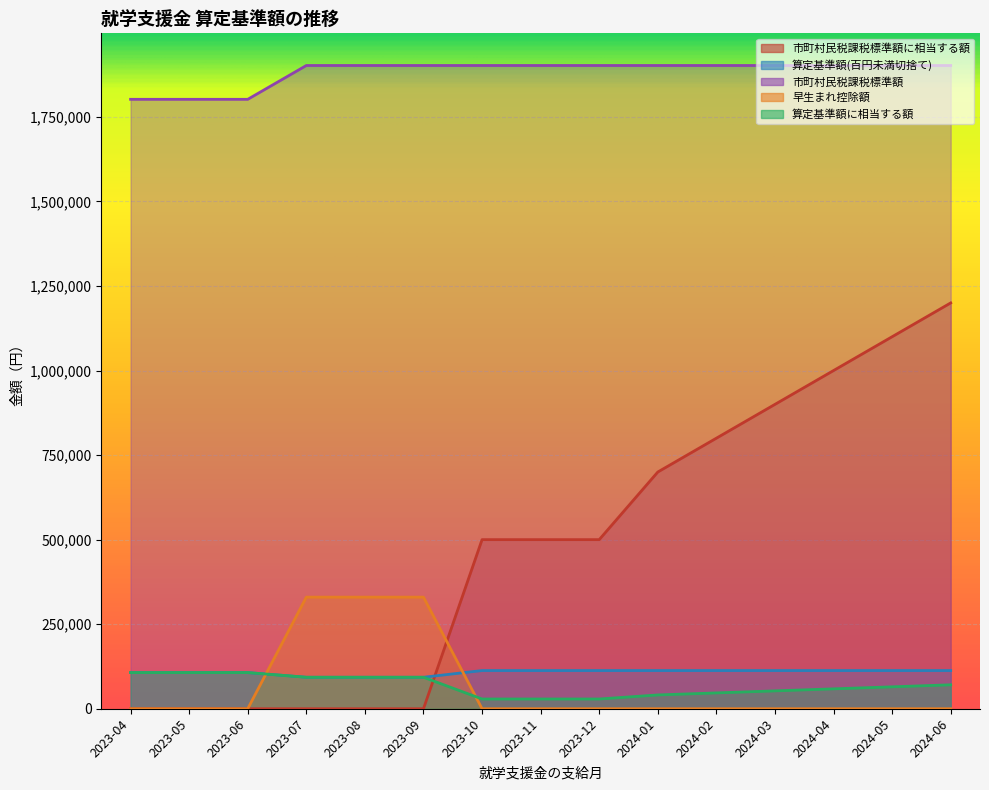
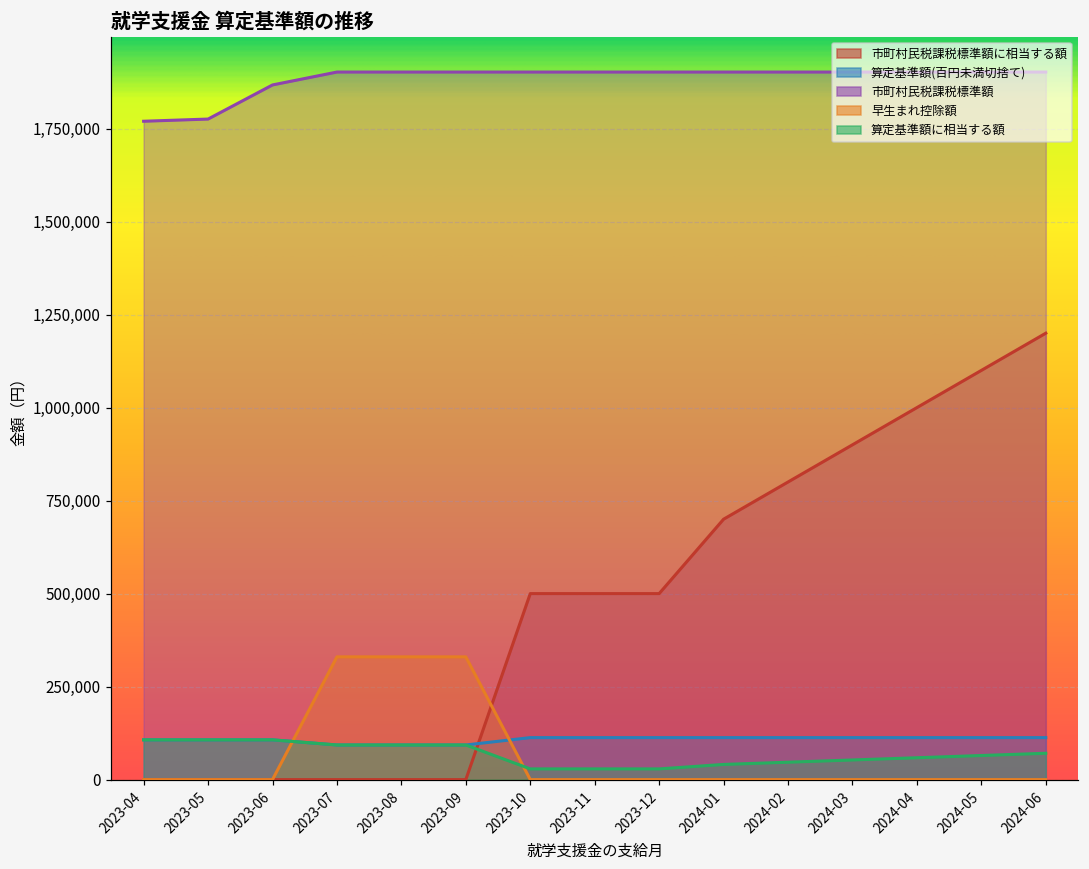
市町村民税課税標準額, 2023-04: 1,800,000 -> 1,770,000
市町村民税課税標準額, 2023-05: 1,800,000 -> 1,780,000
市町村民税課税標準額, 2023-06: 1,800,000 -> 1,870,000
